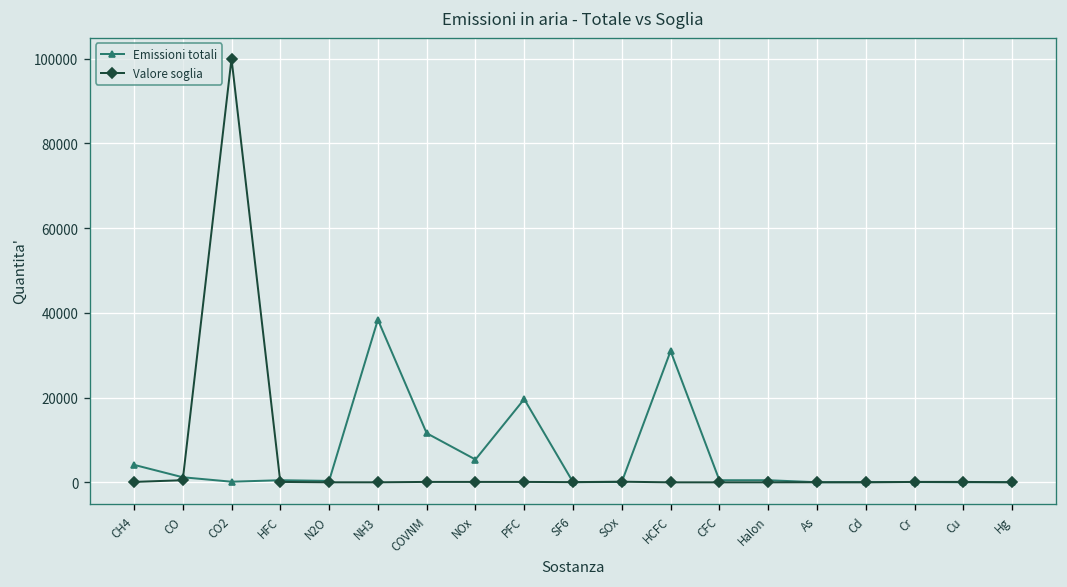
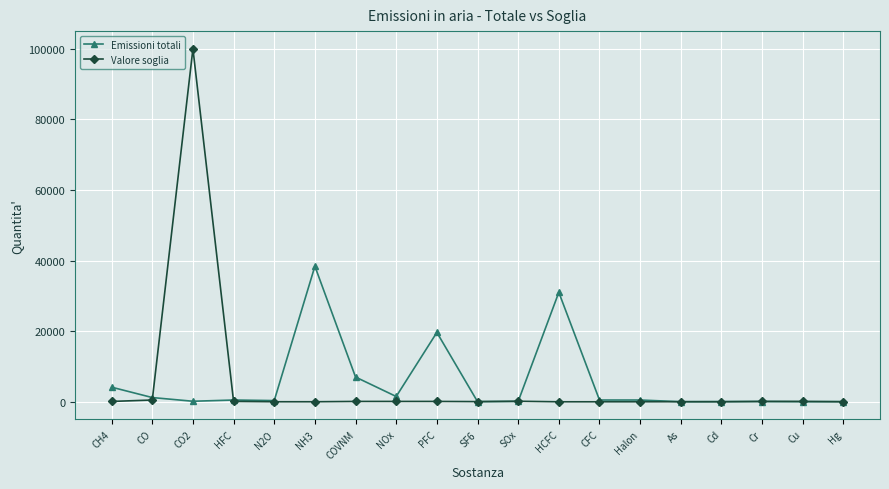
Emissioni totali, COVNM: 12000 -> 7000
Emissioni totali, NOx: 5000 -> 2000
